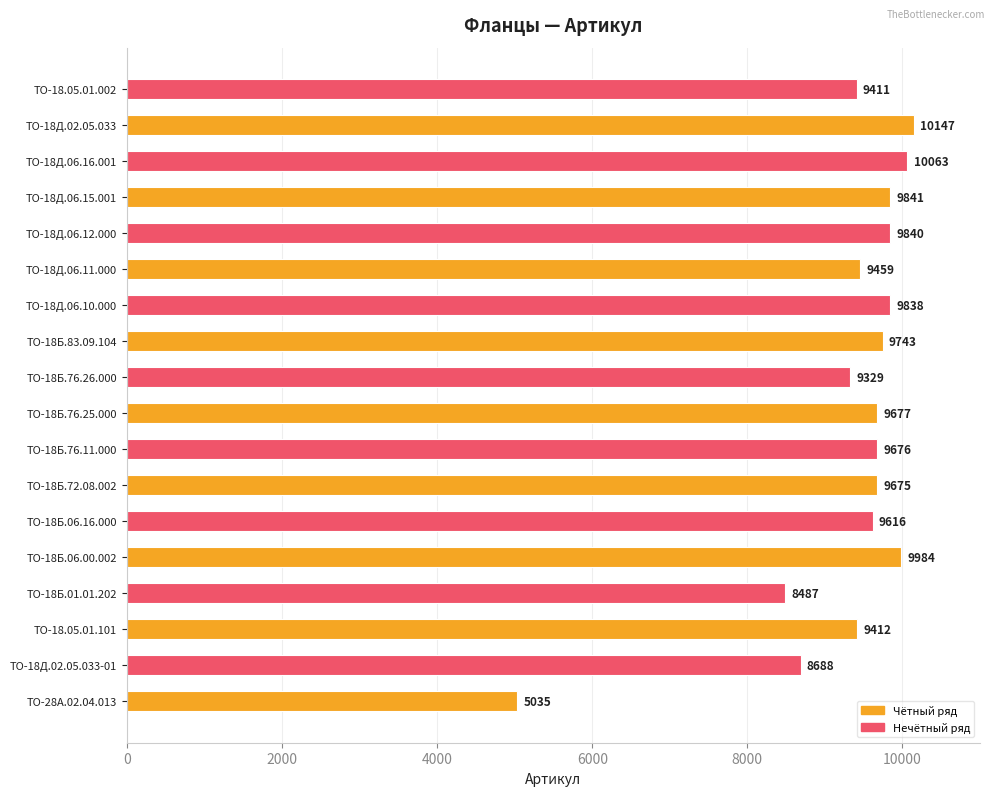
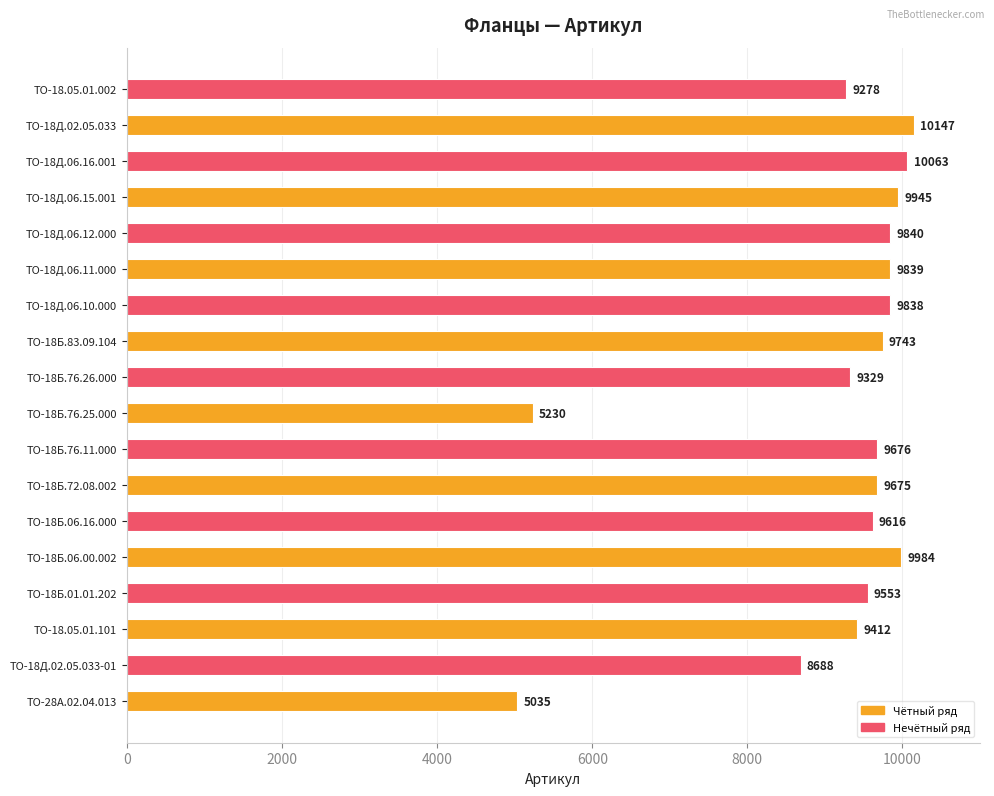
ТО-18.05.01.002: 9411 -> 9278
ТО-18Д.06.15.001: 9841 -> 9945
ТО-18Д.06.11.000: 9459 -> 9839
ТО-18Б.76.25.000: 9677 -> 5230
ТО-18Б.01.01.202: 8487 -> 9553
